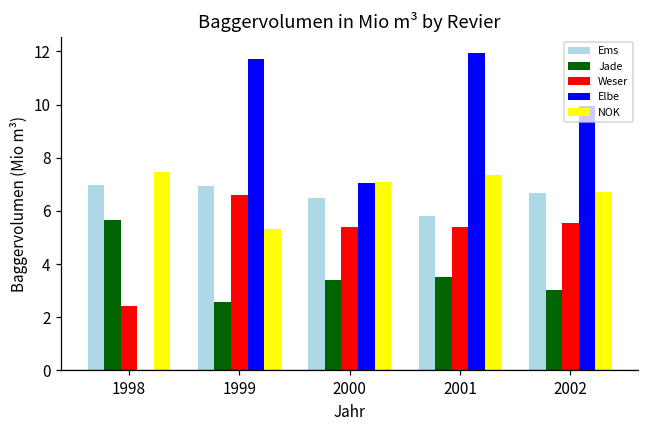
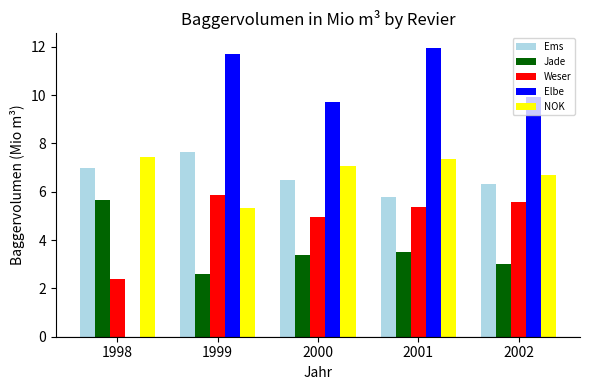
Ems, 1999: 6.9 -> 7.6
Weser, 1999: 6.6 -> 5.9
Weser, 2000: 5.4 -> 5.0
Elbe, 2000: 7.1 -> 9.7
Ems, 2002: 6.7 -> 6.3
